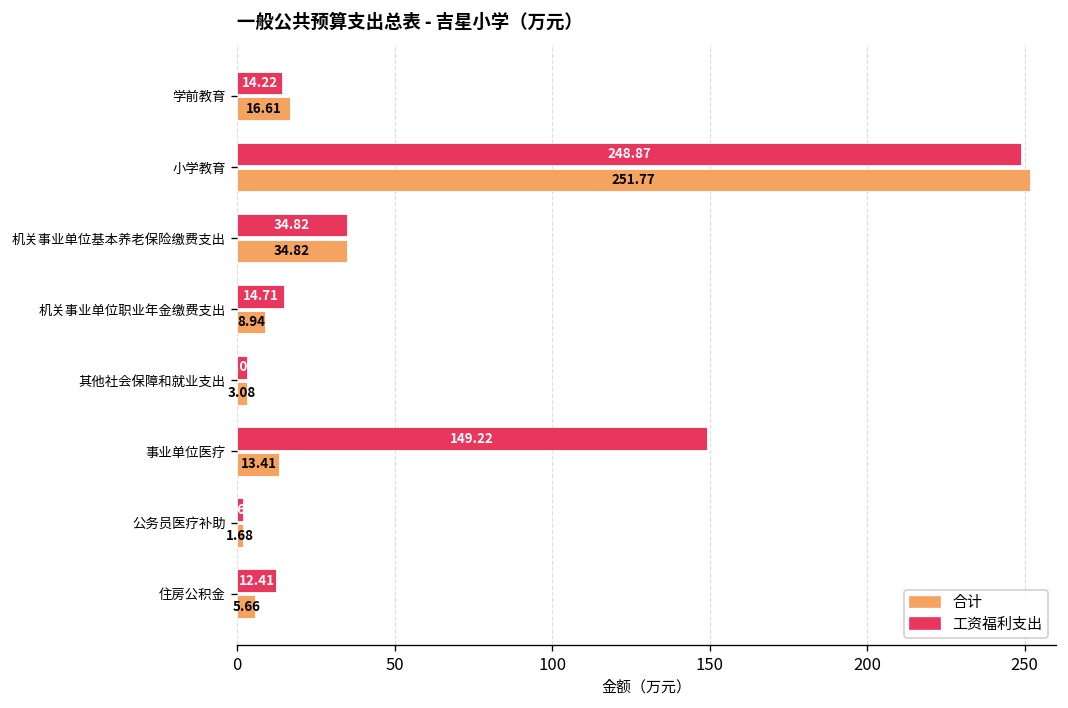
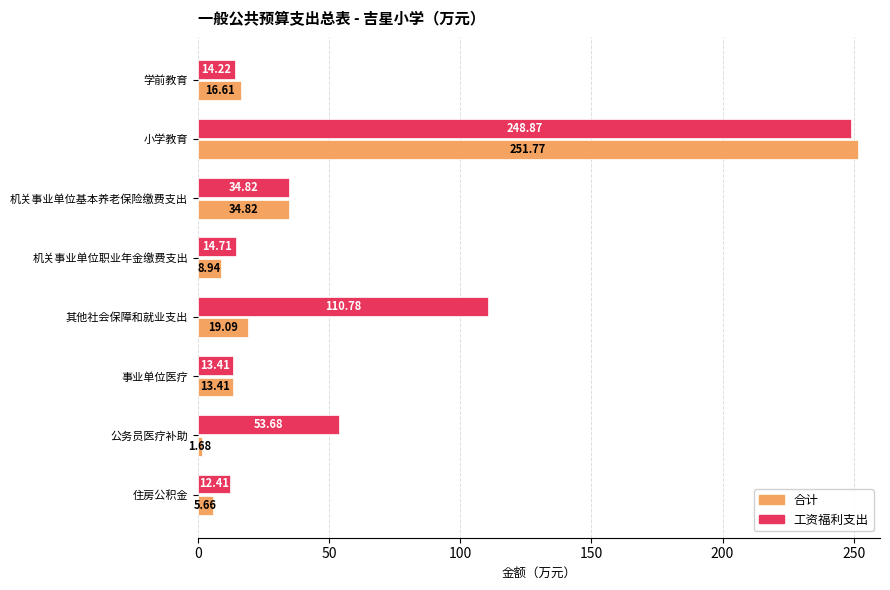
工资福利支出, 其他社会保障和就业支出: 3 -> 111
合计, 其他社会保障和就业支出: 3.08 -> 19.09
工资福利支出, 事业单位医疗: 149.22 -> 13.41
工资福利支出, 公务员医疗补助: 2 -> 54
